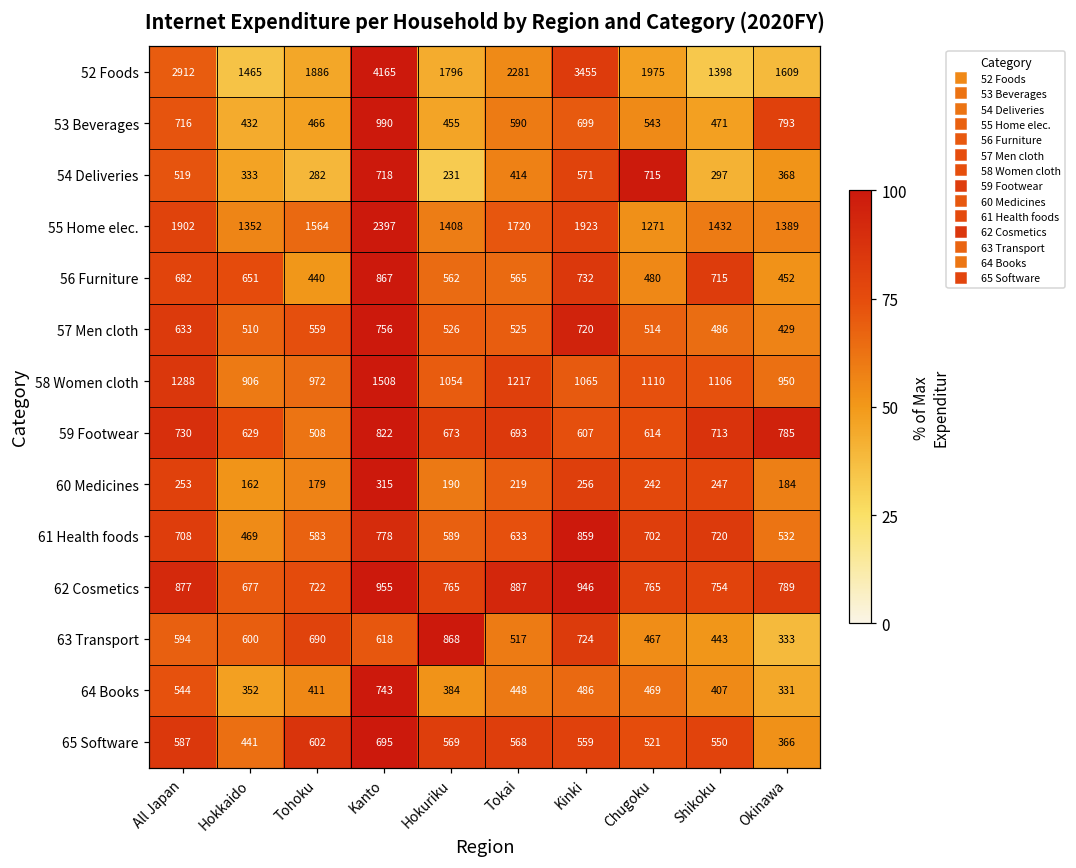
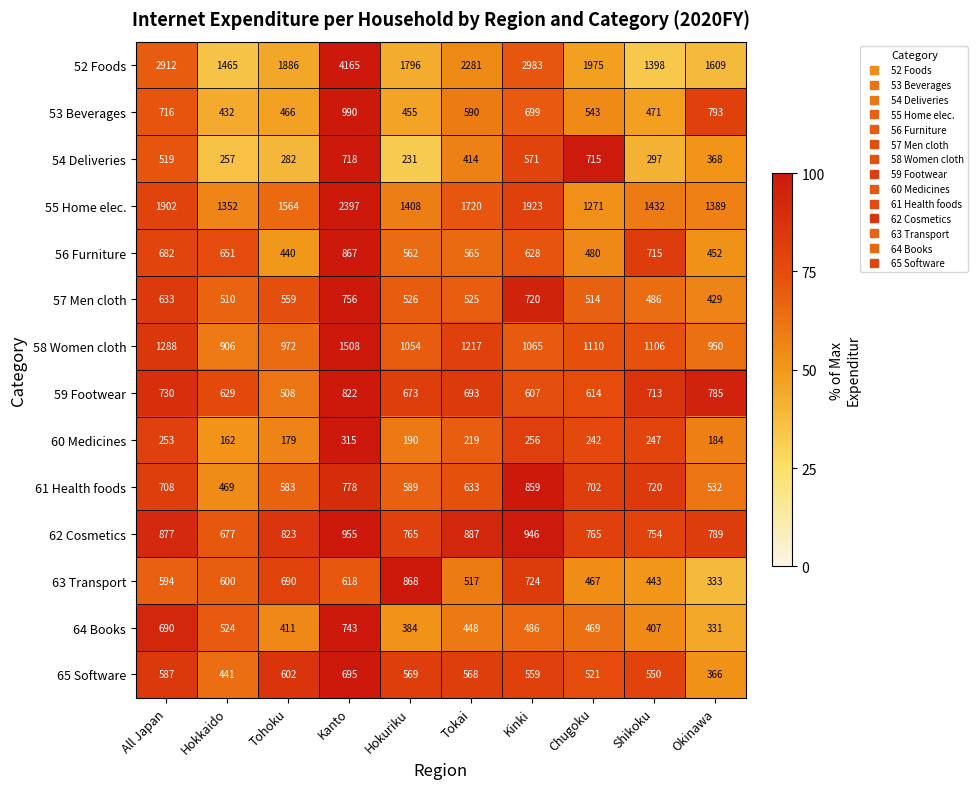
52 Foods, Kinki: 3455 -> 2983
54 Deliveries, Hokkaido: 333 -> 257
56 Furniture, Kinki: 732 -> 628
62 Cosmetics, Tohoku: 722 -> 823
64 Books, All Japan: 544 -> 690
64 Books, Hokkaido: 352 -> 524
